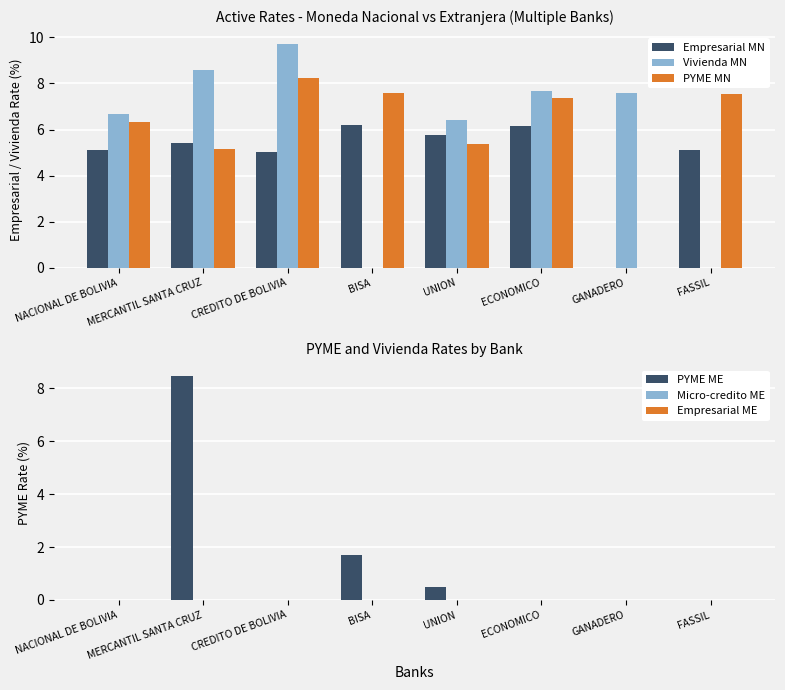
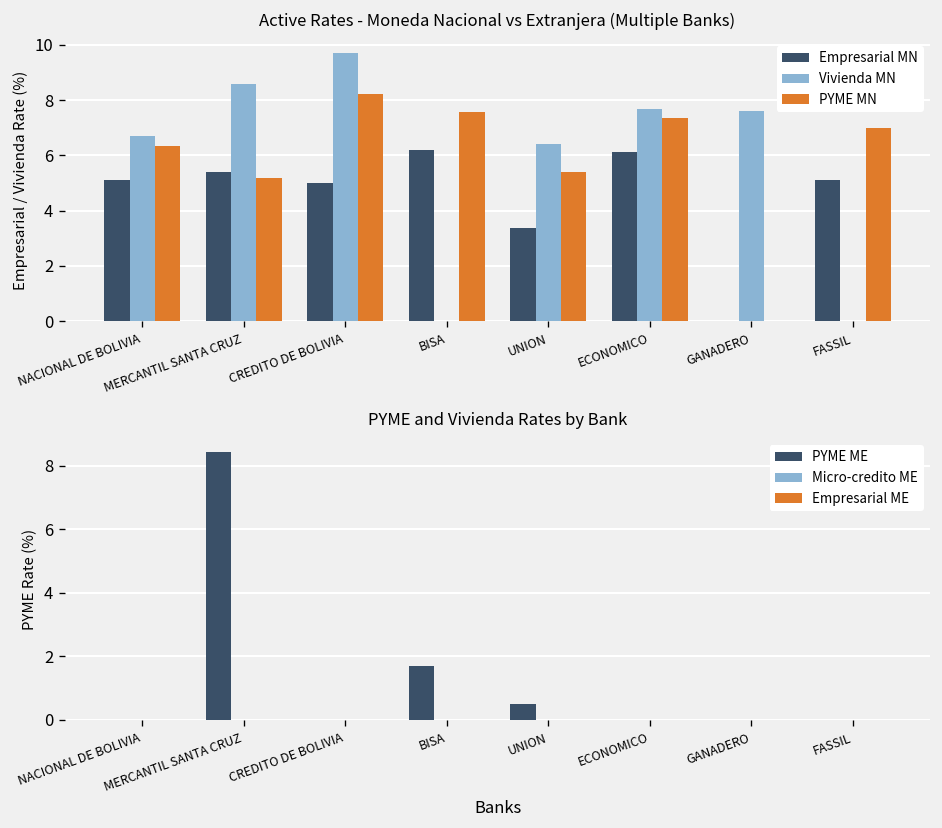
Active Rates - Moneda Nacional vs Extranjera (Multiple Banks), Empresarial MN, UNION: 5.8 -> 3.4
Active Rates - Moneda Nacional vs Extranjera (Multiple Banks), PYME MN, FASSIL: 7.6 -> 7.0
